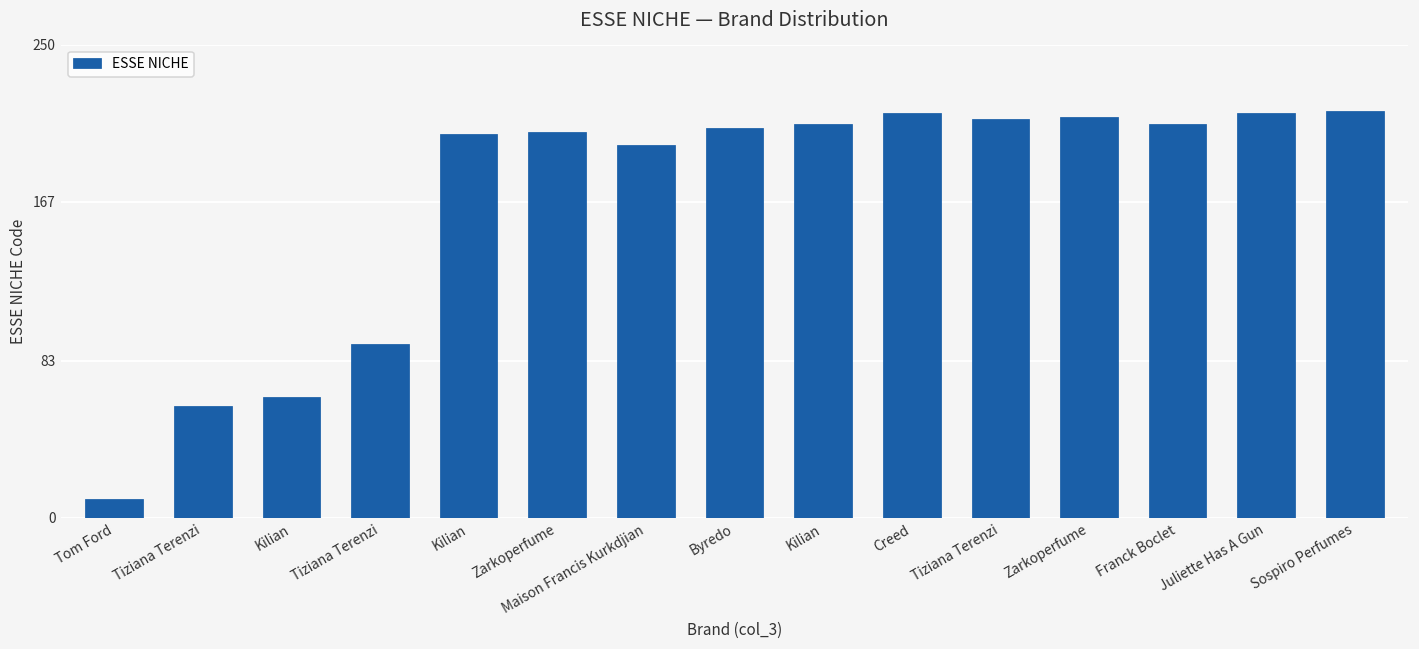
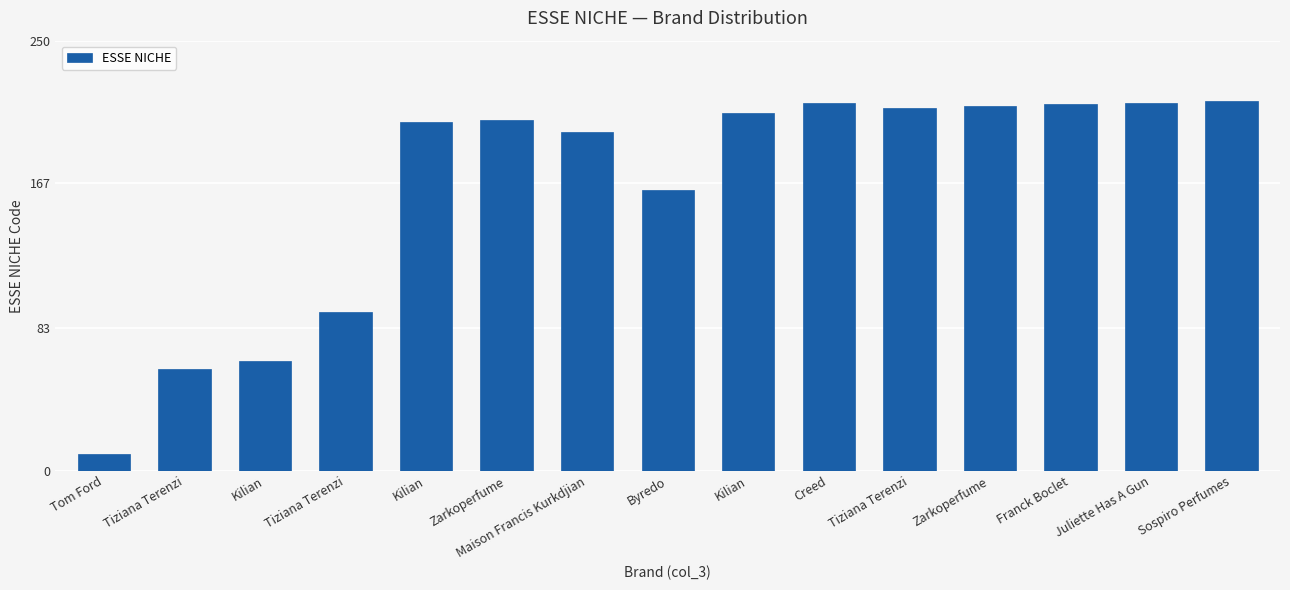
Byredo: 206 -> 163
Franck Boclet: 208 -> 213
